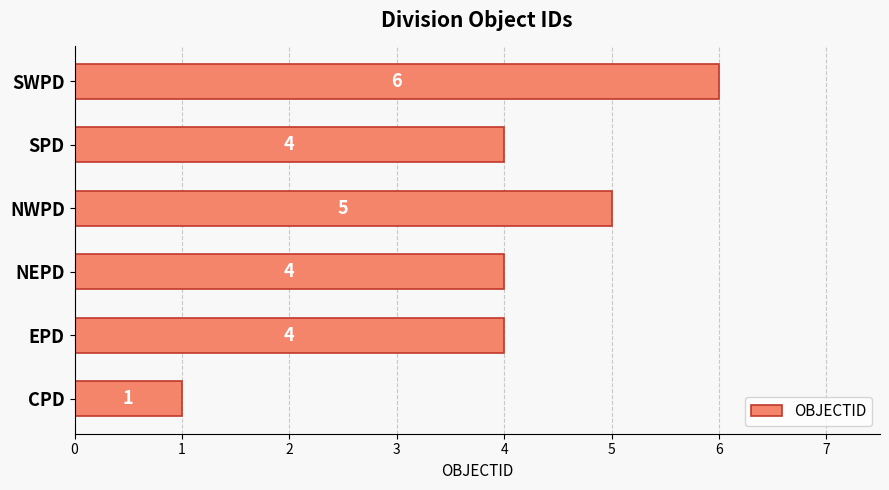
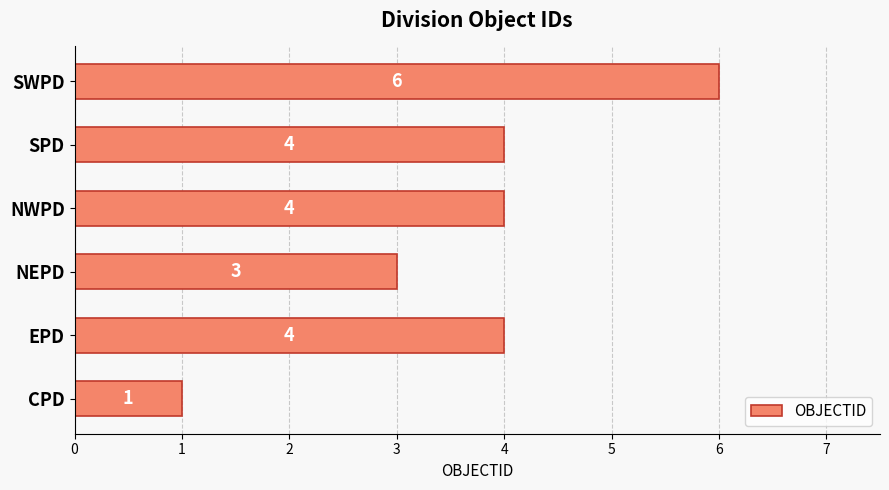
NWPD: 5 -> 4
NEPD: 4 -> 3
